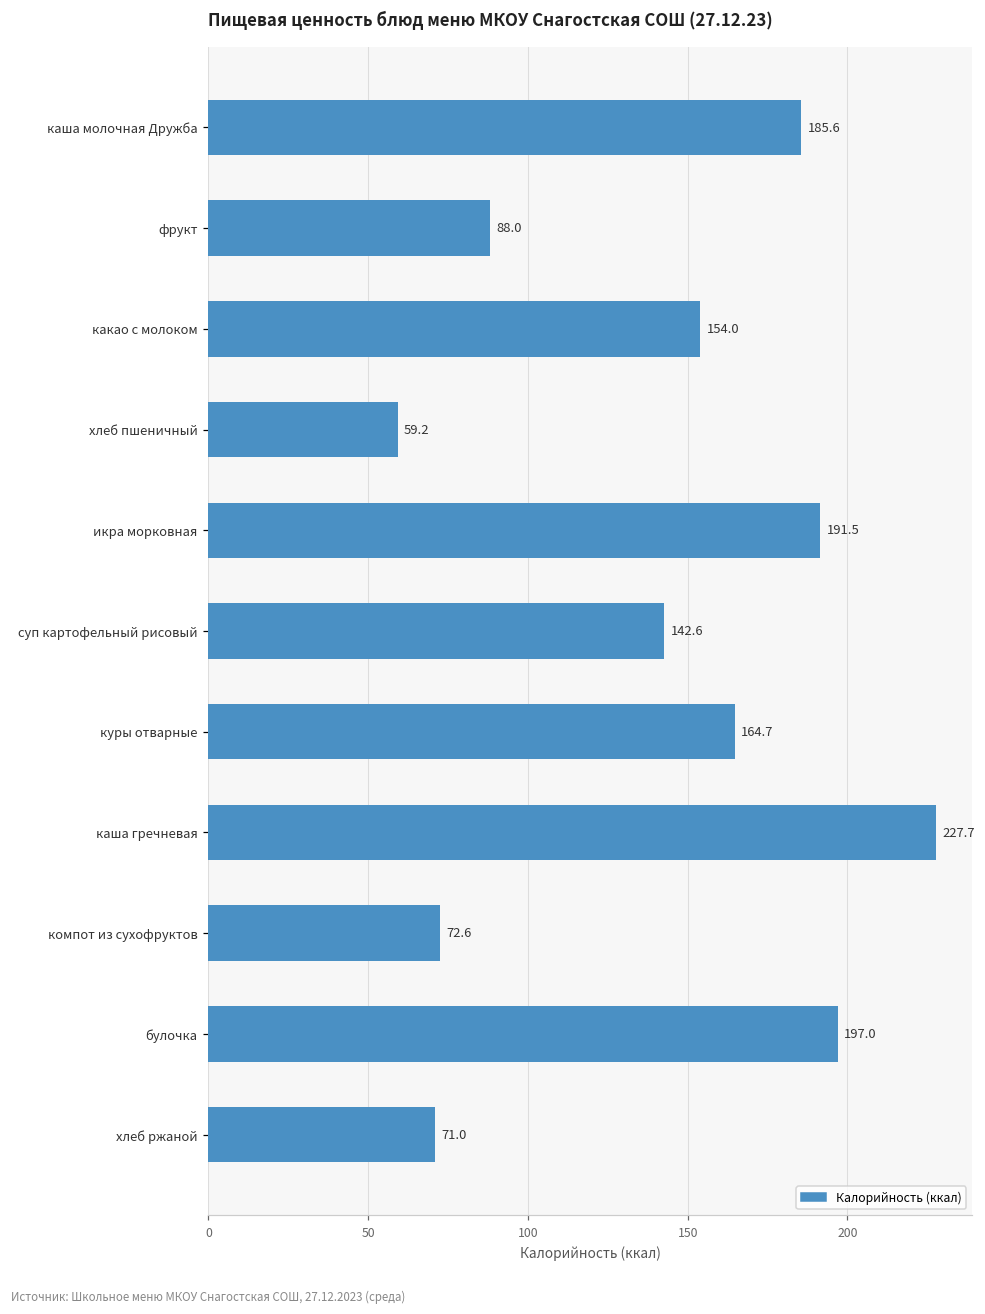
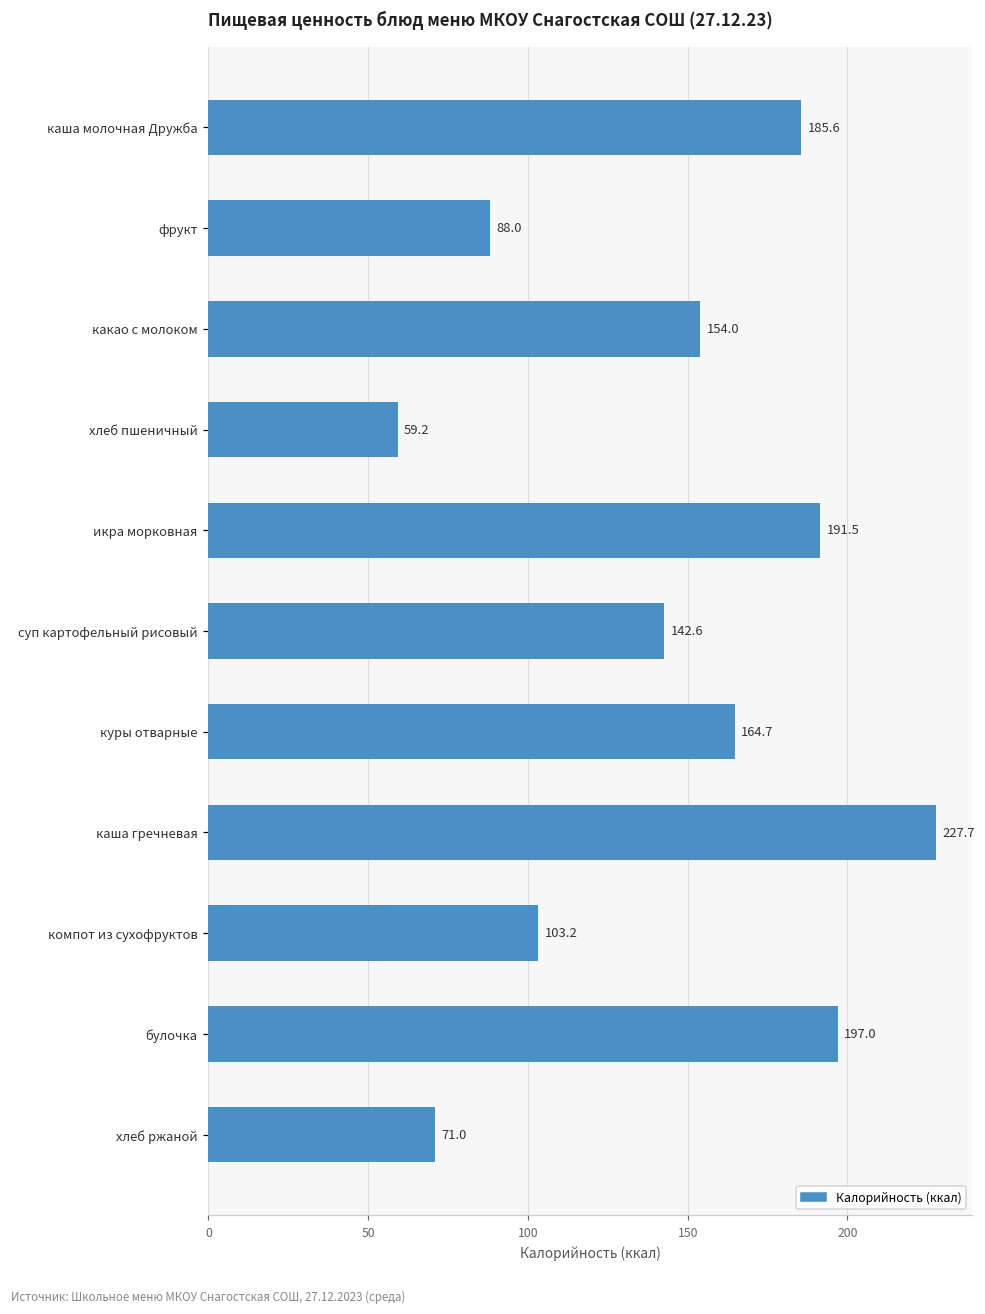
компот из сухофруктов: 72.6 -> 103.2
